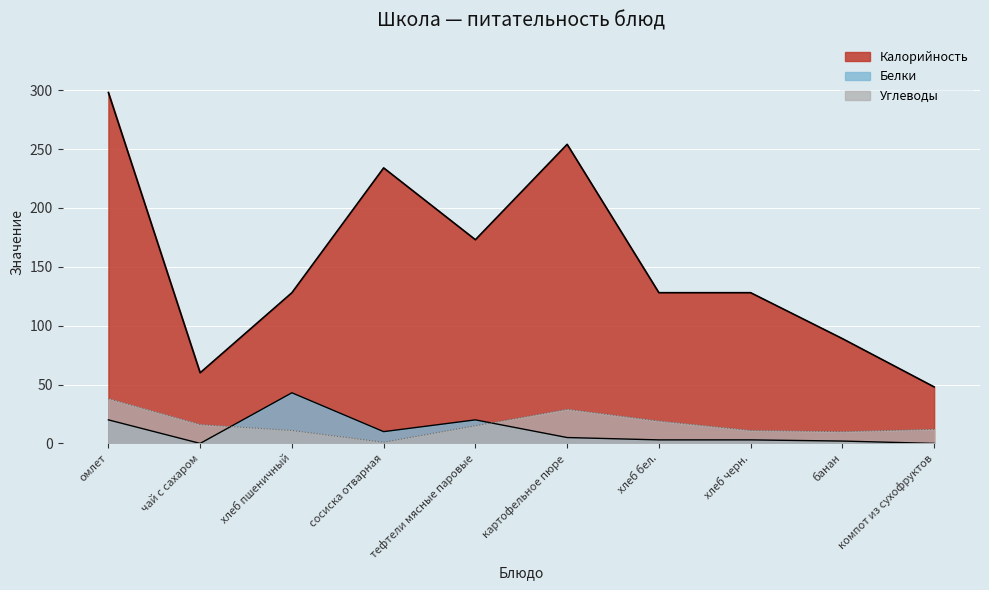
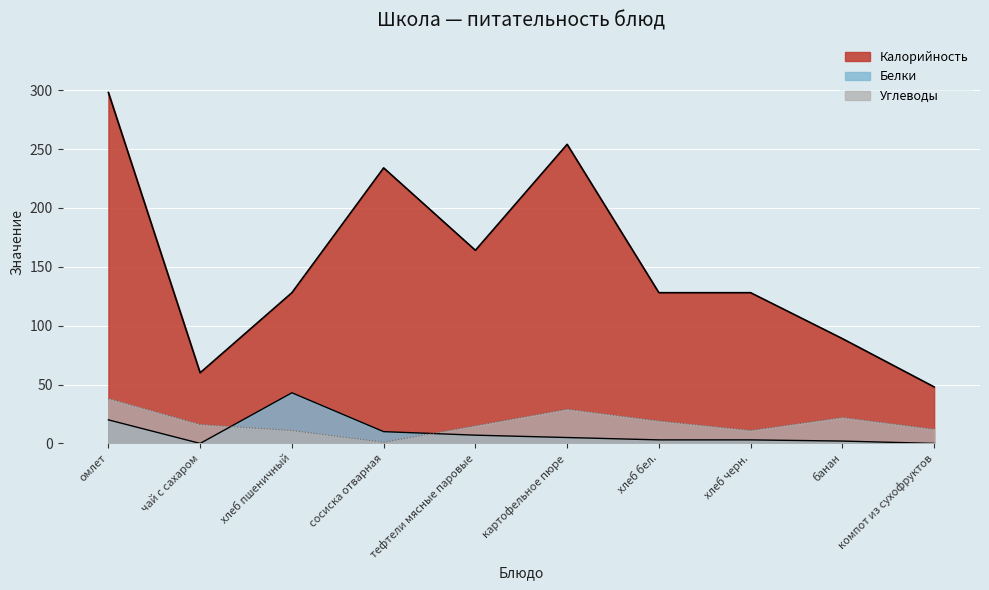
Калорийность, тефтели мясные паровые: 173 -> 164
Белки, тефтели мясные паровые: 20 -> 7
Углеводы, банан: 10 -> 22
